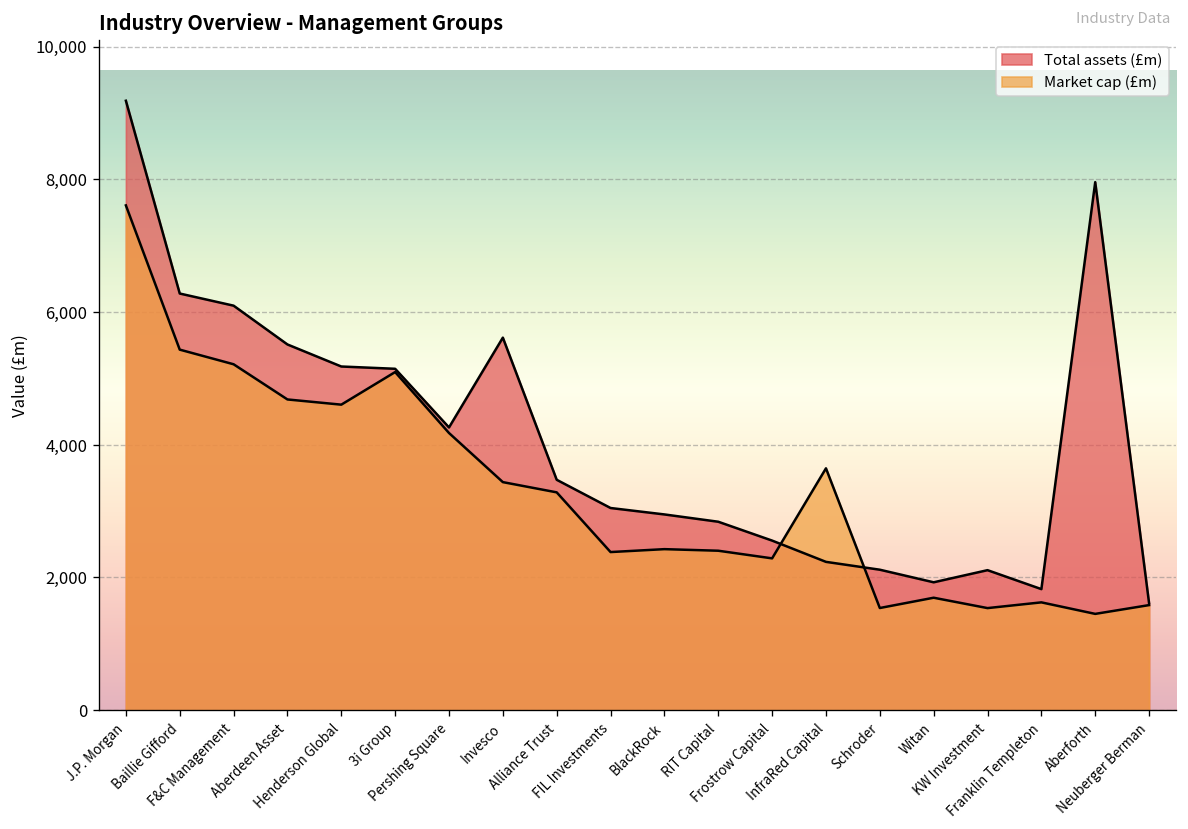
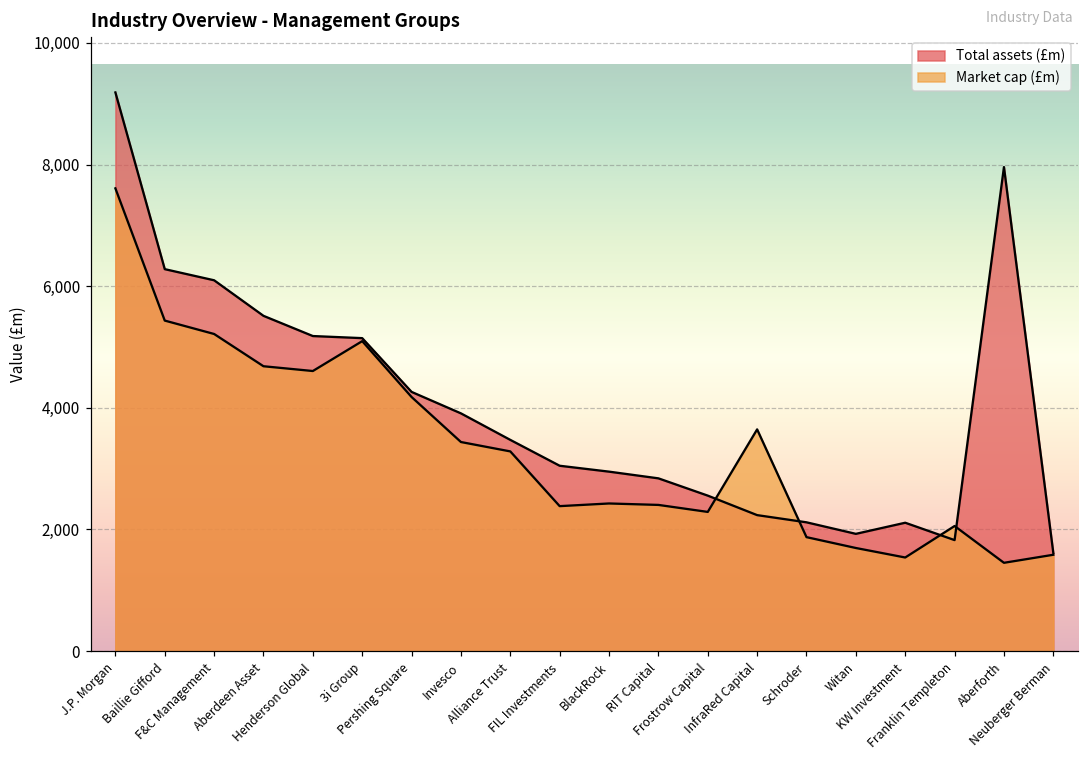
Total assets (£m), Invesco: 5,600 -> 3,900
Market cap (£m), Schroder: 1,500 -> 1,900
Market cap (£m), Franklin Templeton: 1,600 -> 2,100
